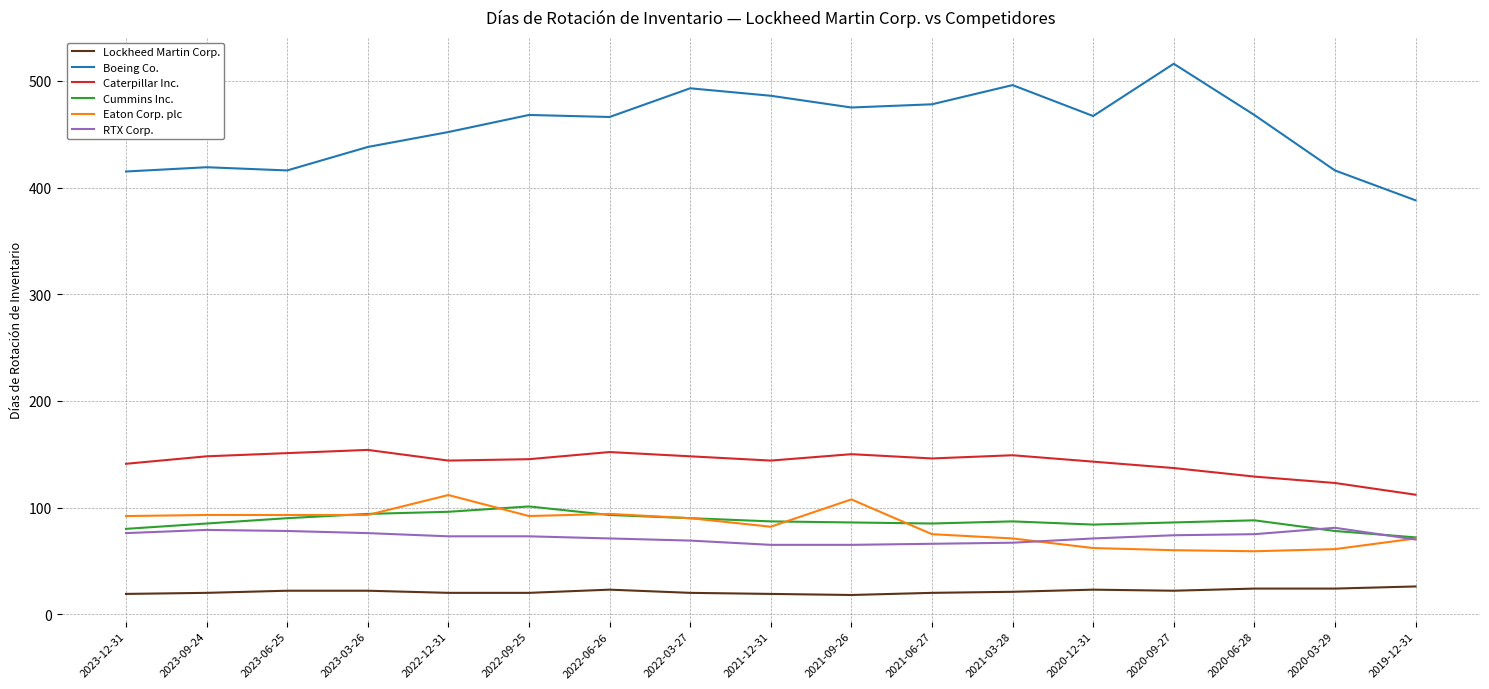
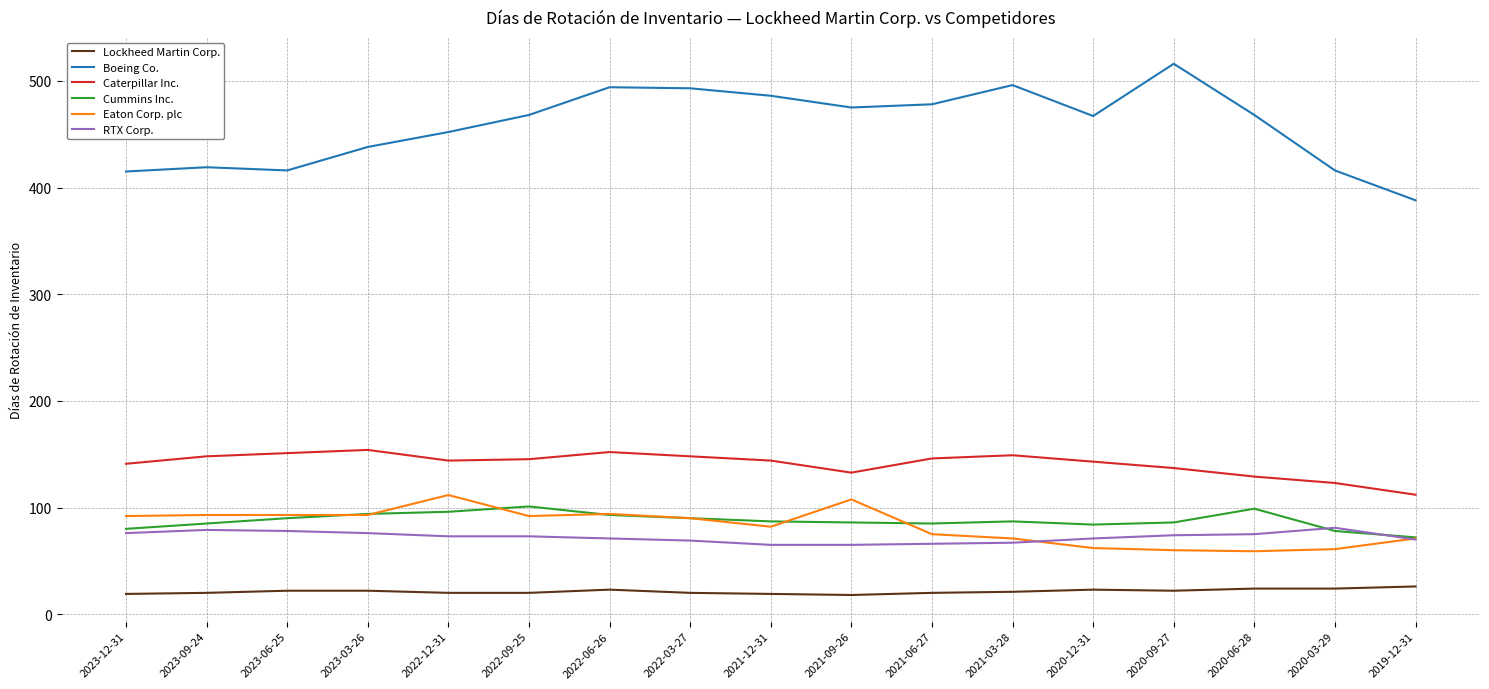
Boeing Co., 2022-06-26: 466 -> 494
Caterpillar Inc., 2021-09-26: 150 -> 133
Cummins Inc., 2020-06-28: 88 -> 99
